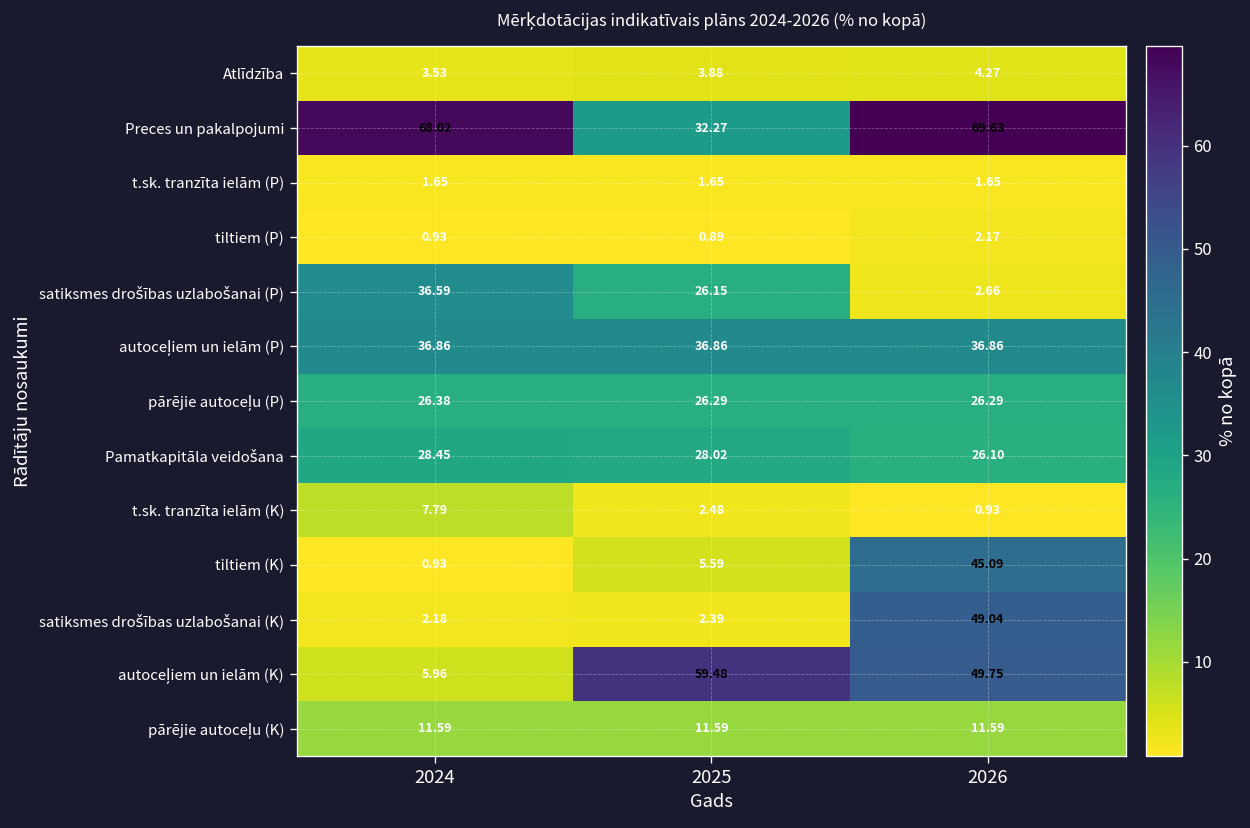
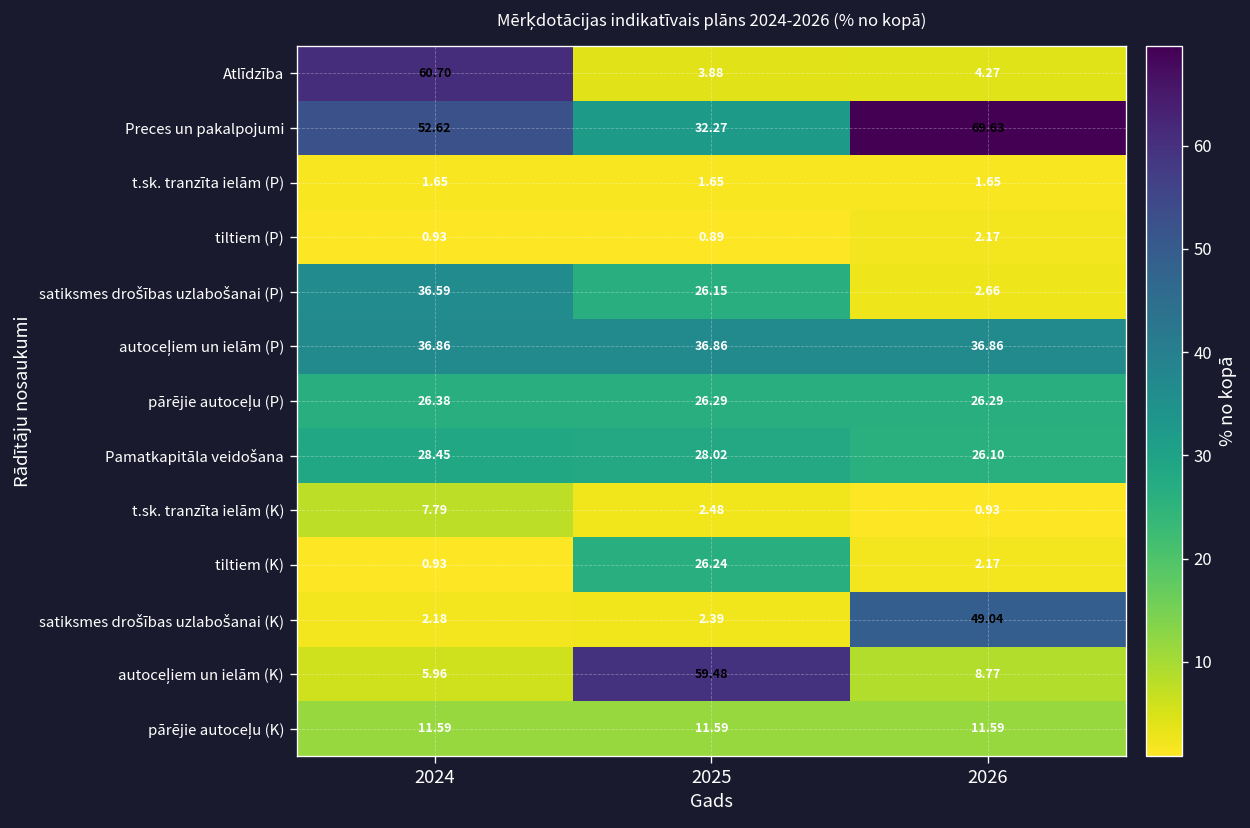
Atlīdzība, 2024: 3.53 -> 60.70
Preces un pakalpojumi, 2024: 68.02 -> 52.62
tiltiem (K), 2025: 5.59 -> 26.24
tiltiem (K), 2026: 45.09 -> 2.17
autoceļiem un ielām (K), 2026: 49.75 -> 8.77
